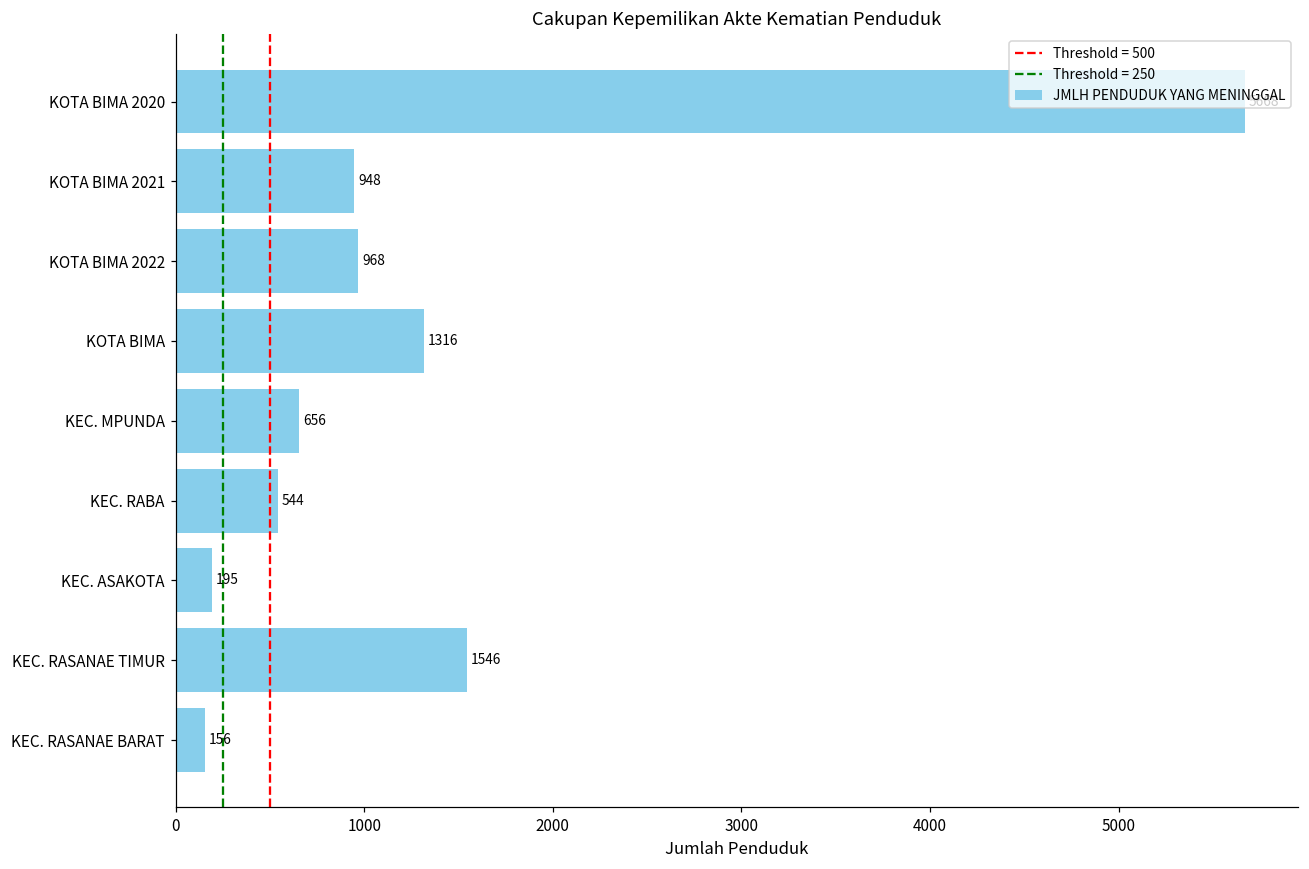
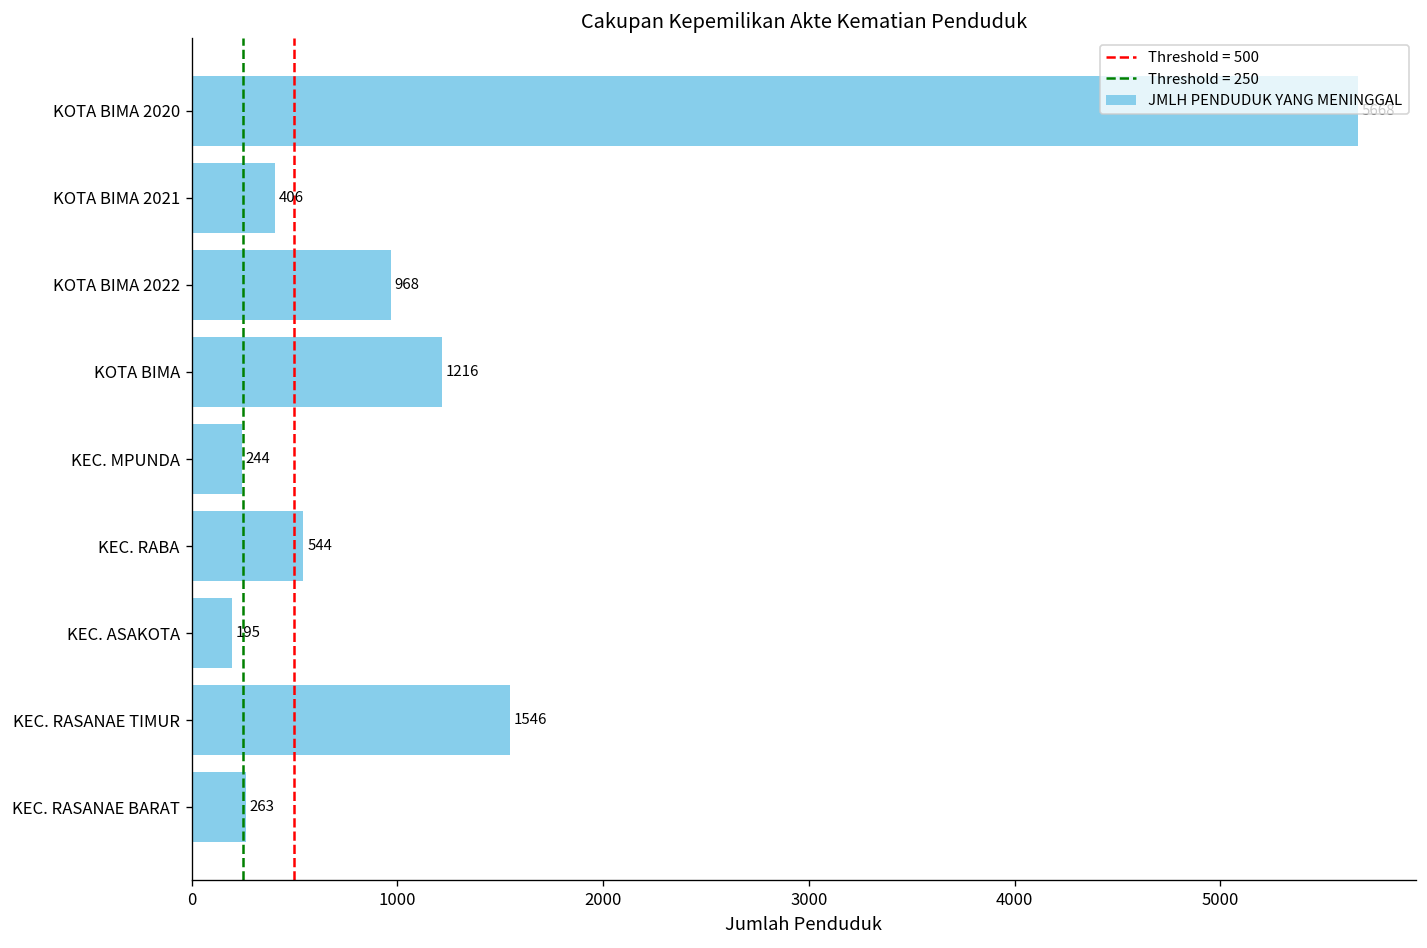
KOTA BIMA 2021: 948 -> 406
KOTA BIMA: 1316 -> 1216
KEC. MPUNDA: 656 -> 244
KEC. RASANAE BARAT: 156 -> 263
